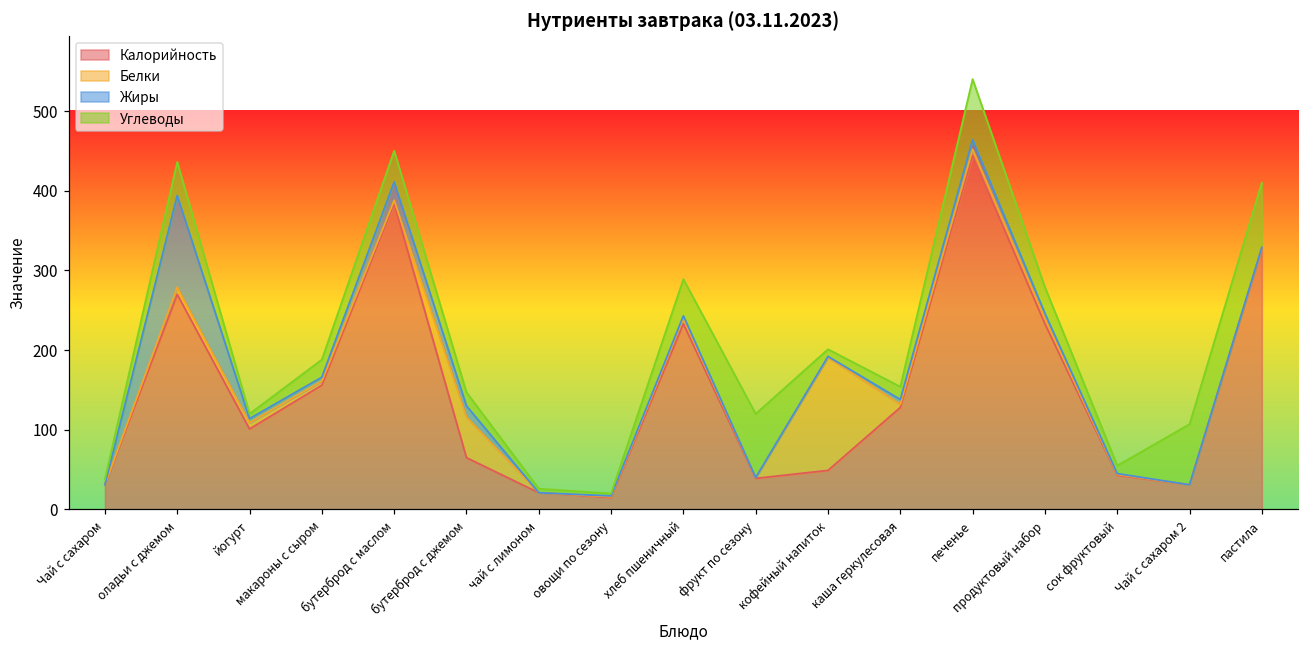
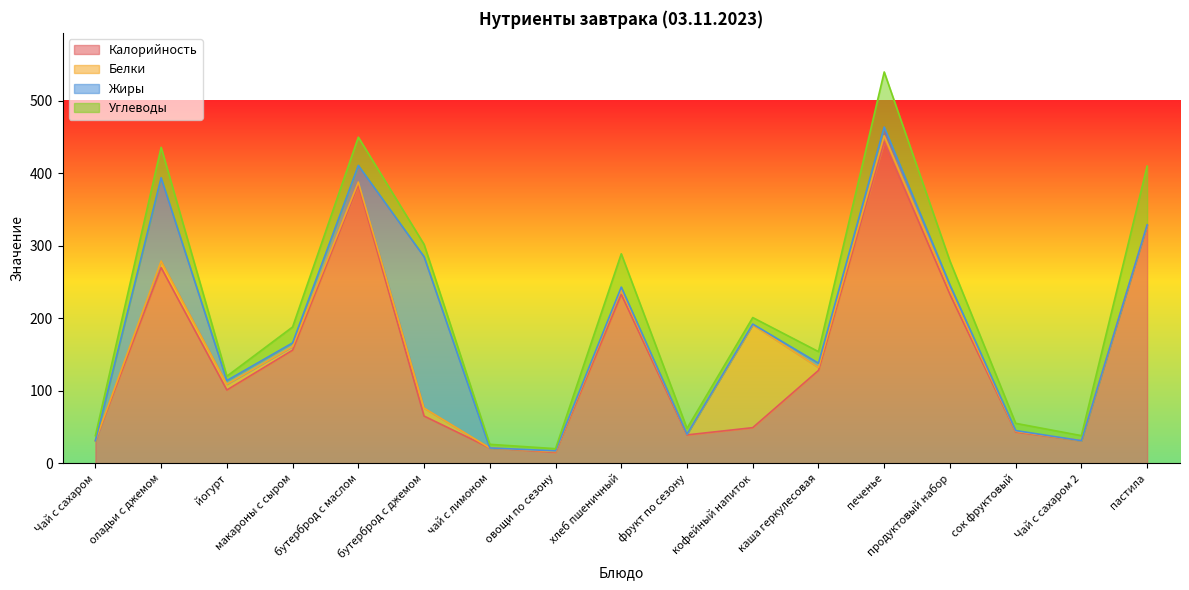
Белки, бутерброд с джемом: 50 -> 10
Жиры, бутерброд с джемом: 10 -> 210
Углеводы, фрукт по сезону: 80 -> 10
Углеводы, Чай с сахаром 2: 80 -> 10
